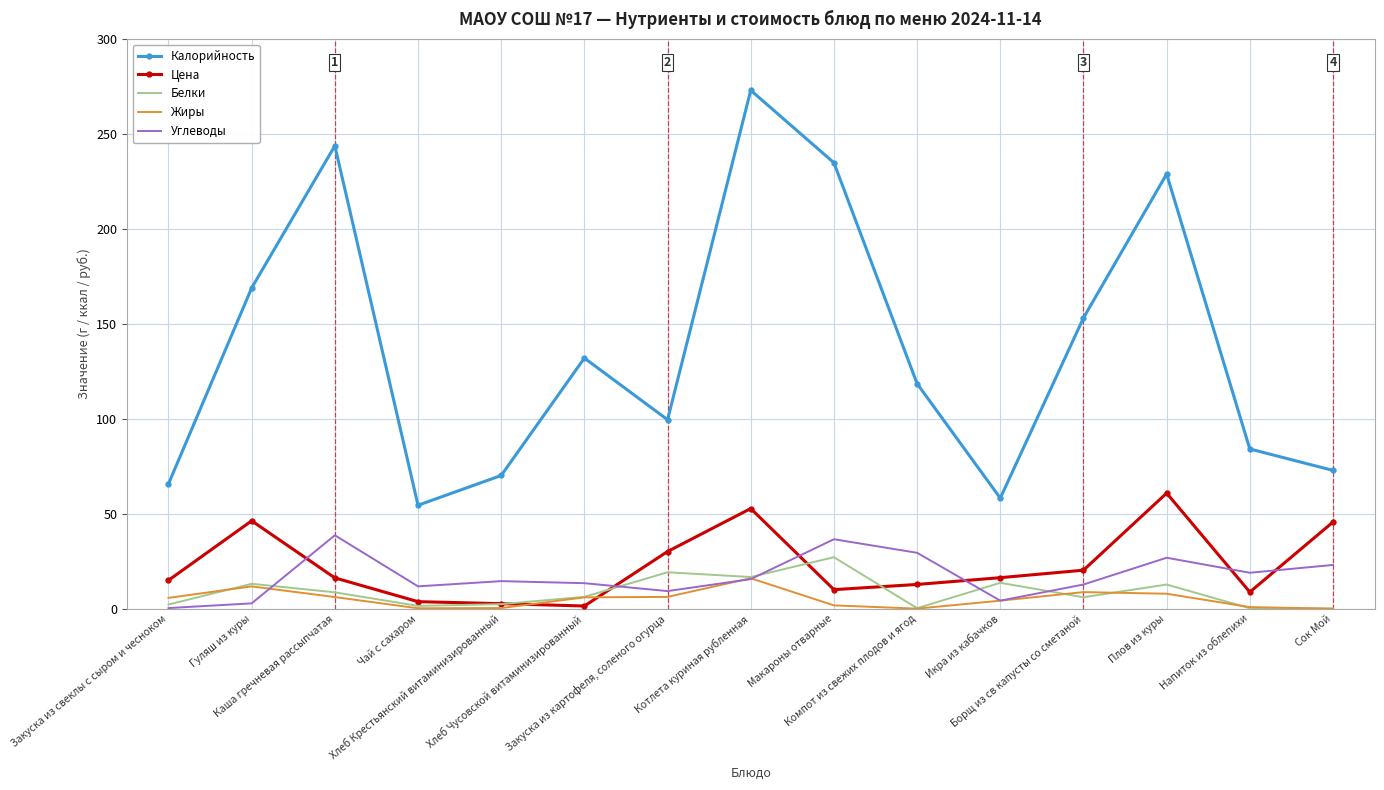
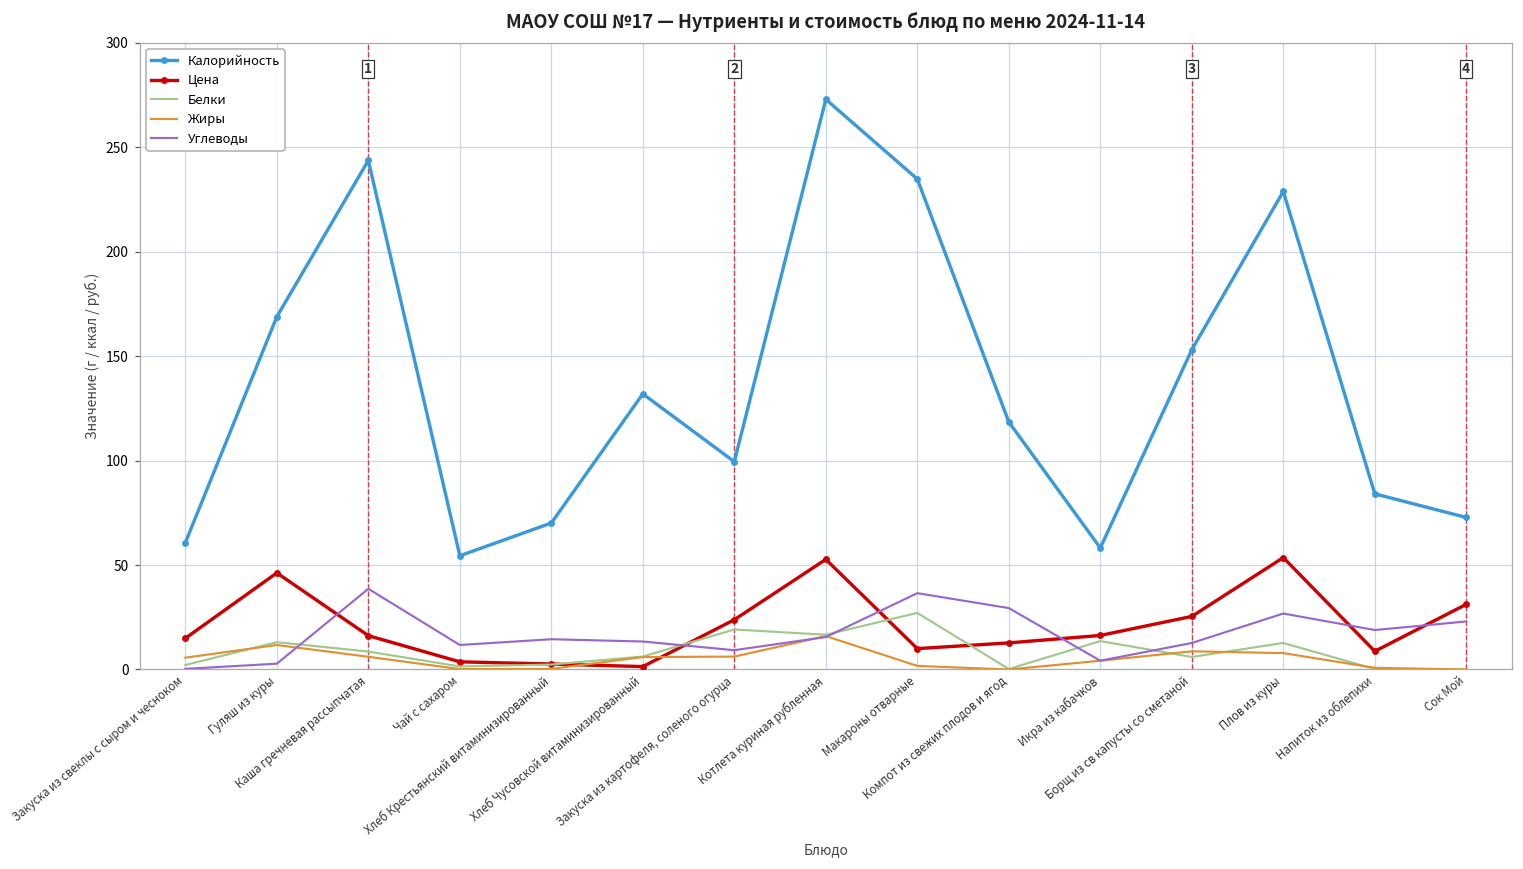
Калорийность, Закуска из свеклы с сыром и чесноком: 66 -> 61
Цена, Закуска из картофеля, соленого огурца: 30 -> 24
Цена, Борщ из св капусты со сметаной: 20 -> 25
Цена, Плов из куры: 61 -> 54
Цена, Сок Мой: 46 -> 31
